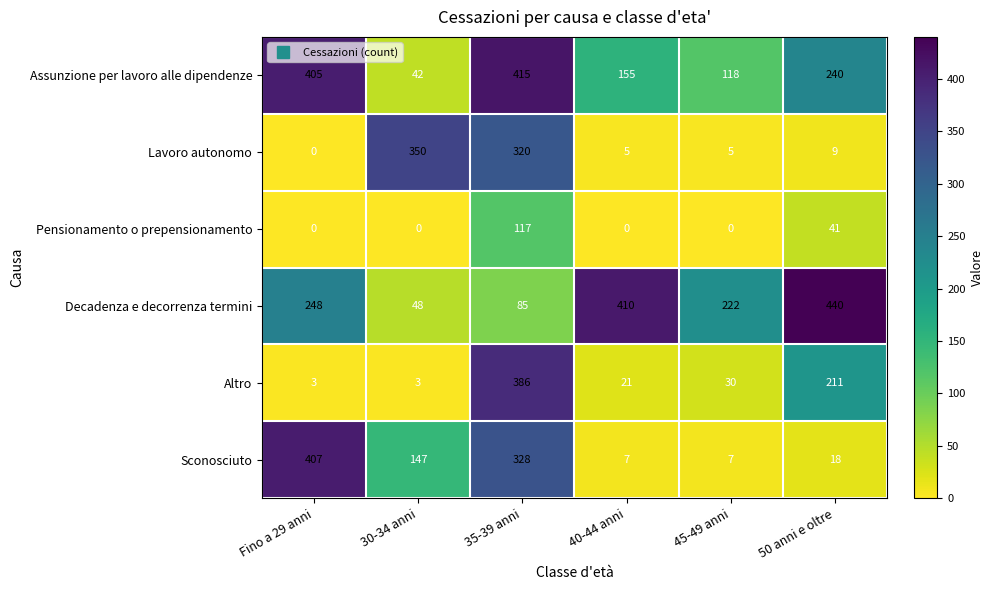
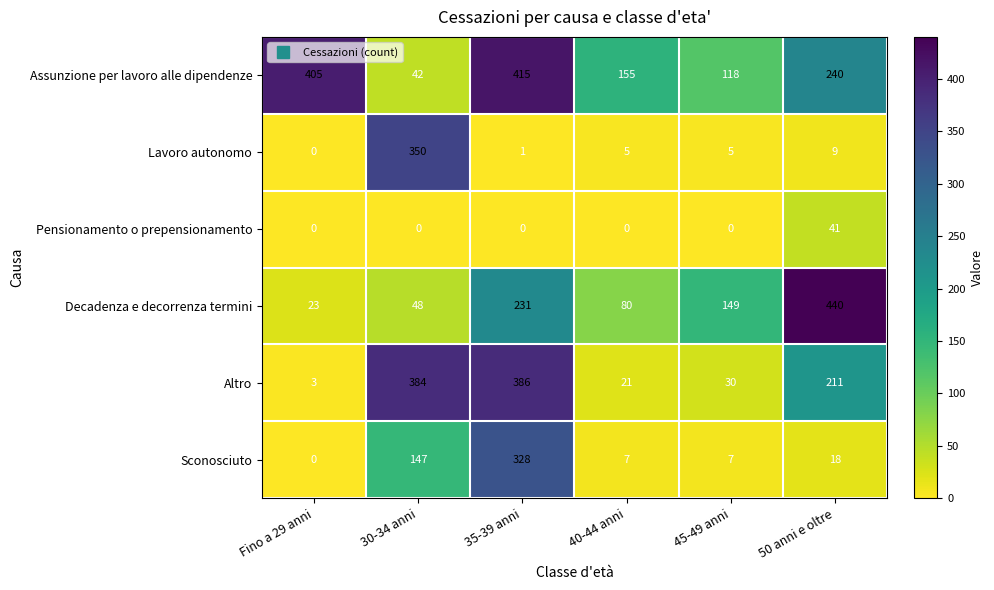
Lavoro autonomo, 35-39 anni: 320 -> 1
Pensionamento o prepensionamento, 35-39 anni: 117 -> 0
Decadenza e decorrenza termini, Fino a 29 anni: 248 -> 23
Decadenza e decorrenza termini, 35-39 anni: 85 -> 231
Decadenza e decorrenza termini, 40-44 anni: 410 -> 80
Decadenza e decorrenza termini, 45-49 anni: 222 -> 149
Altro, 30-34 anni: 3 -> 384
Sconosciuto, Fino a 29 anni: 407 -> 0
